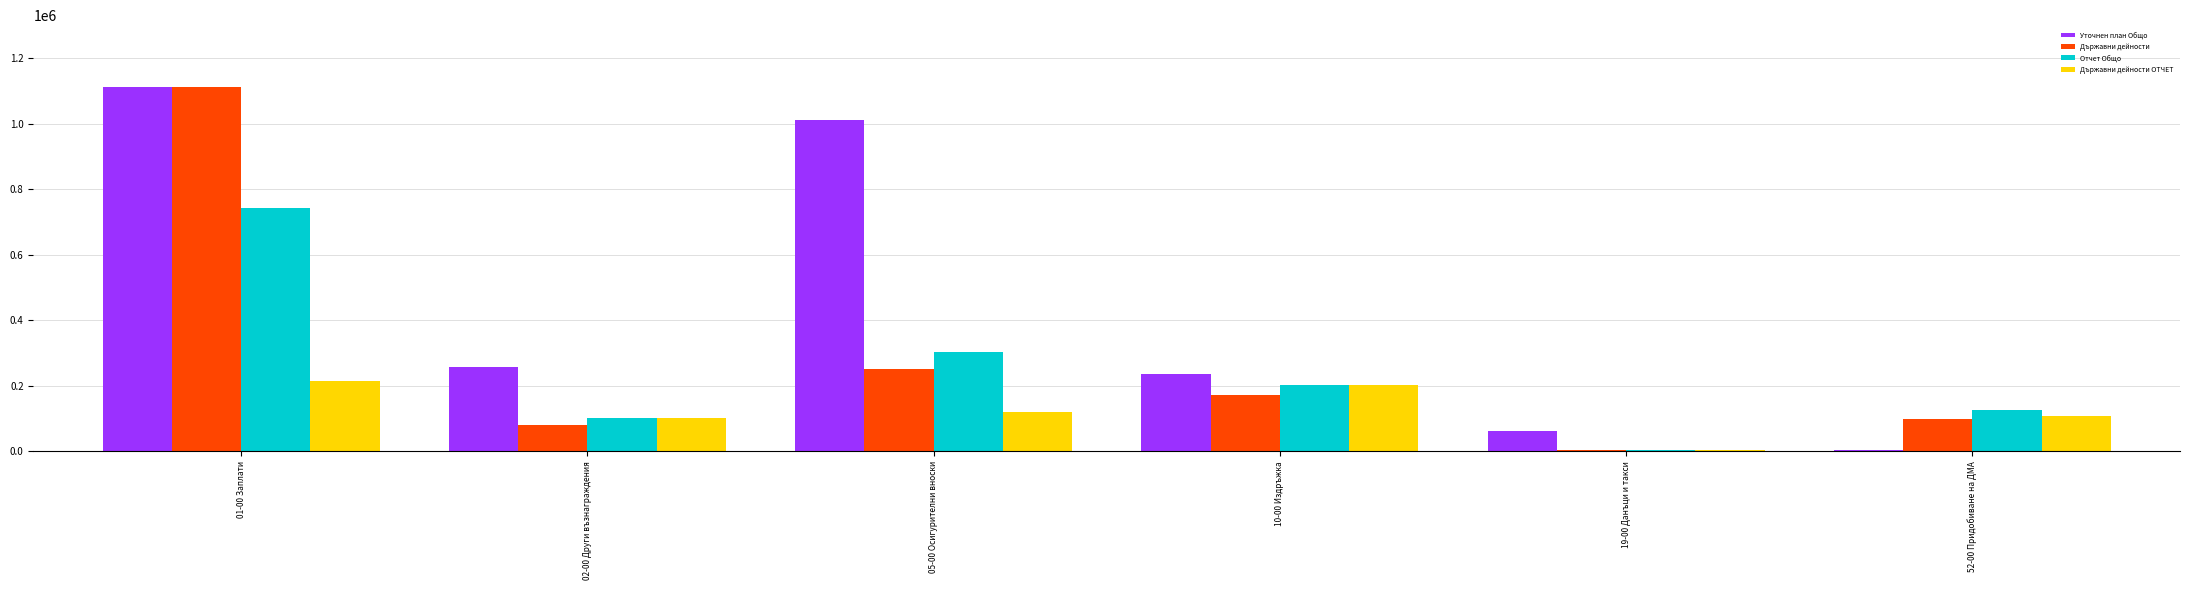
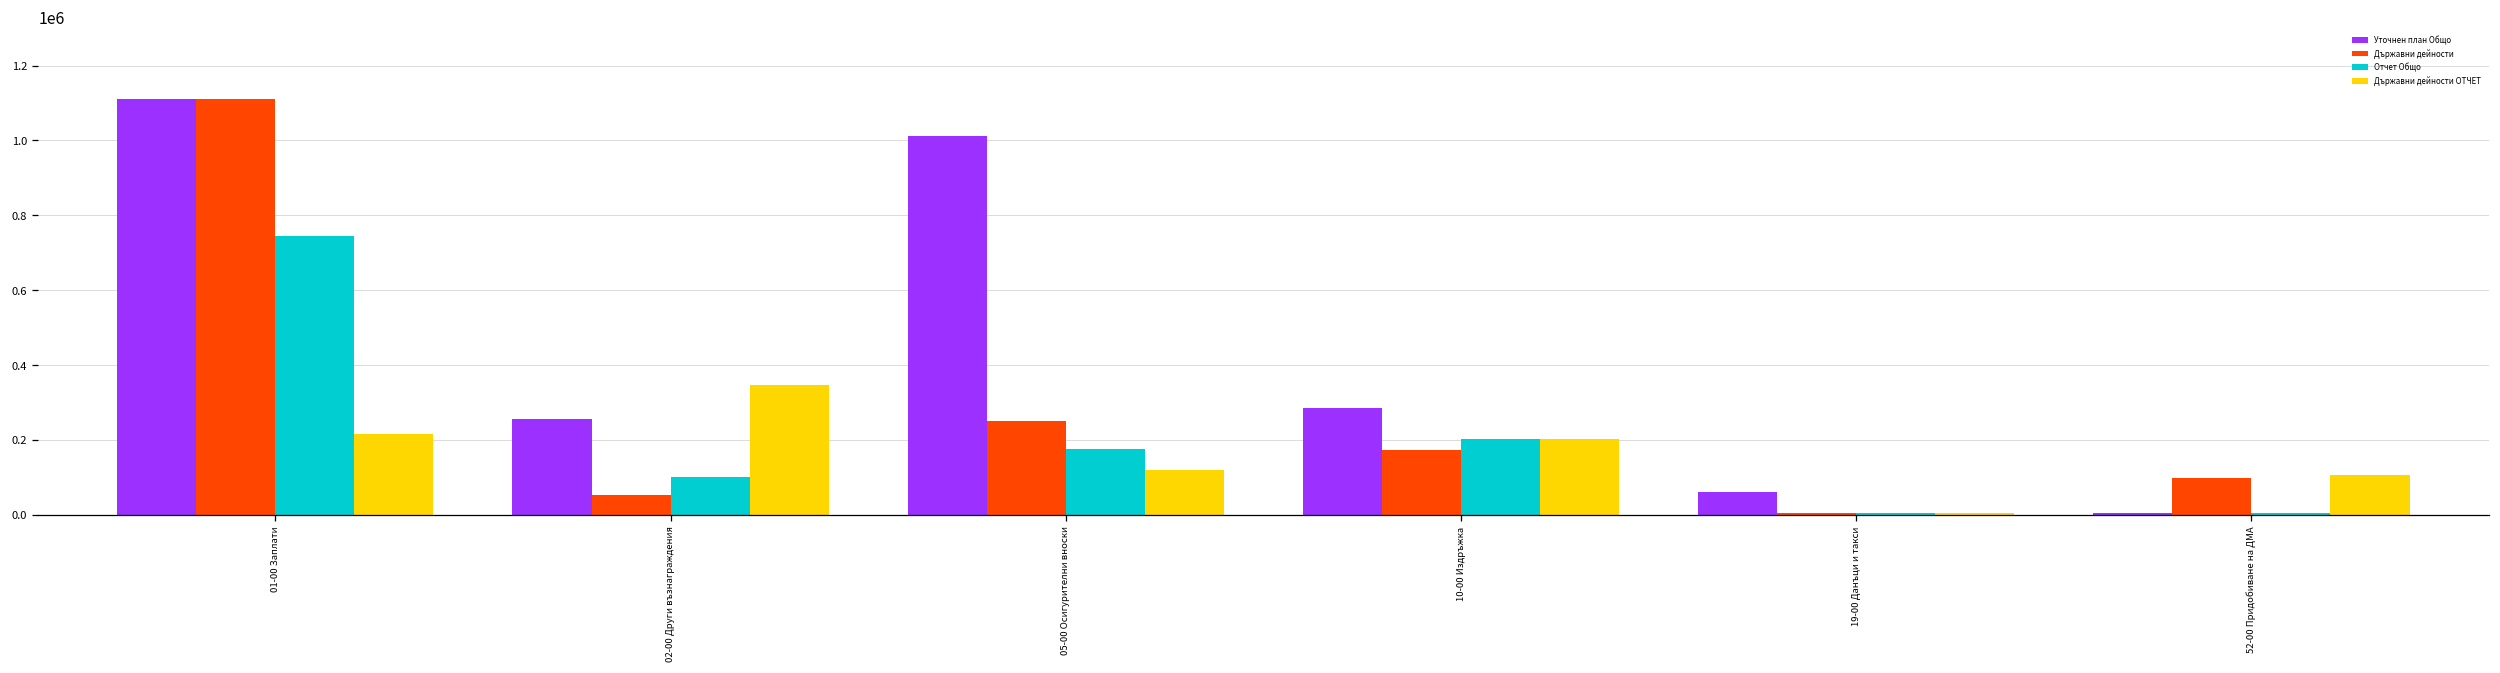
Държавни дейности, 02-00 Други възнаграждения: 80000 -> 50000
Държавни дейности ОТЧЕТ, 02-00 Други възнаграждения: 100000 -> 350000
Отчет Общо, 05-00 Осигурителни вноски: 300000 -> 180000
Уточнен план Общо, 10-00 Издръжка: 240000 -> 280000
Отчет Общо, 52-00 Придобиване на ДМА: 120000 -> 0
